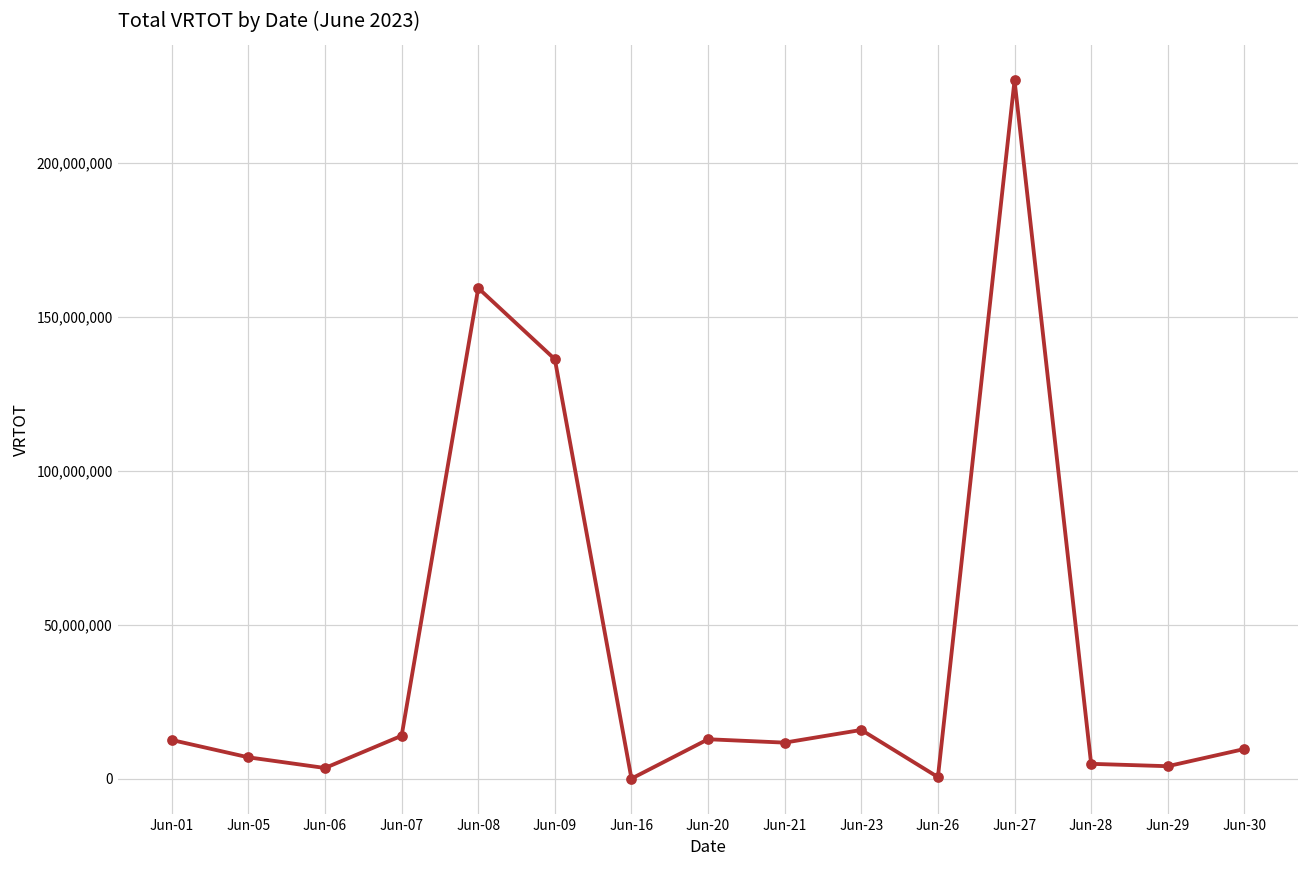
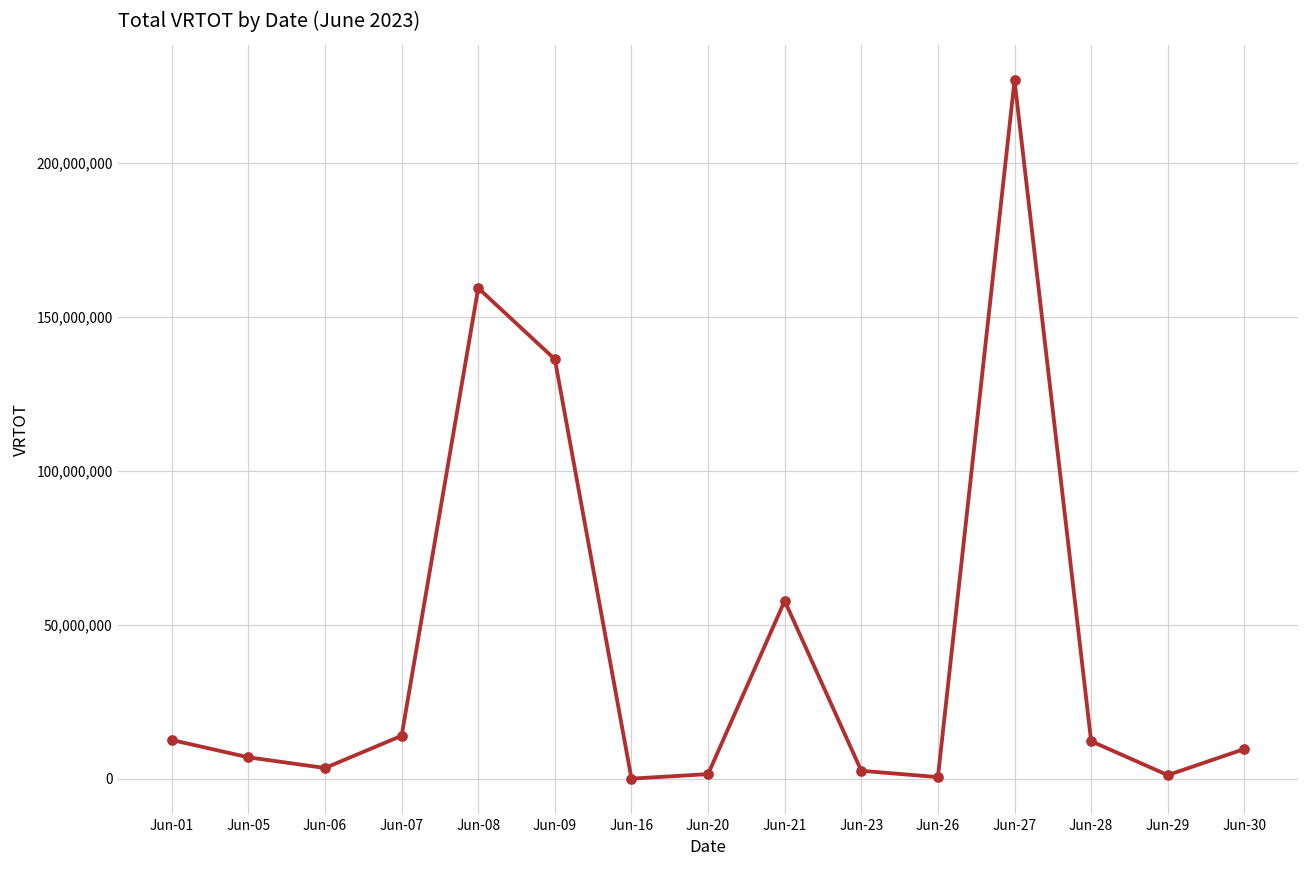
Jun-20: 13,000,000 -> 1,000,000
Jun-21: 12,000,000 -> 58,000,000
Jun-23: 16,000,000 -> 3,000,000
Jun-28: 5,000,000 -> 12,000,000
Jun-29: 4,000,000 -> 1,000,000
